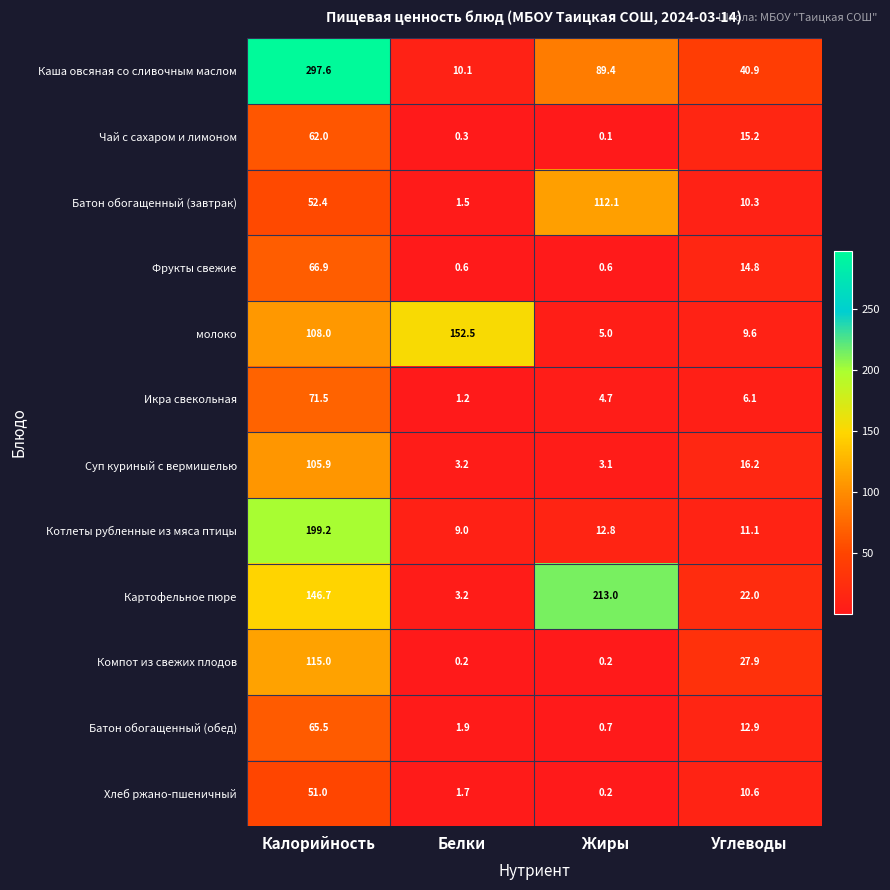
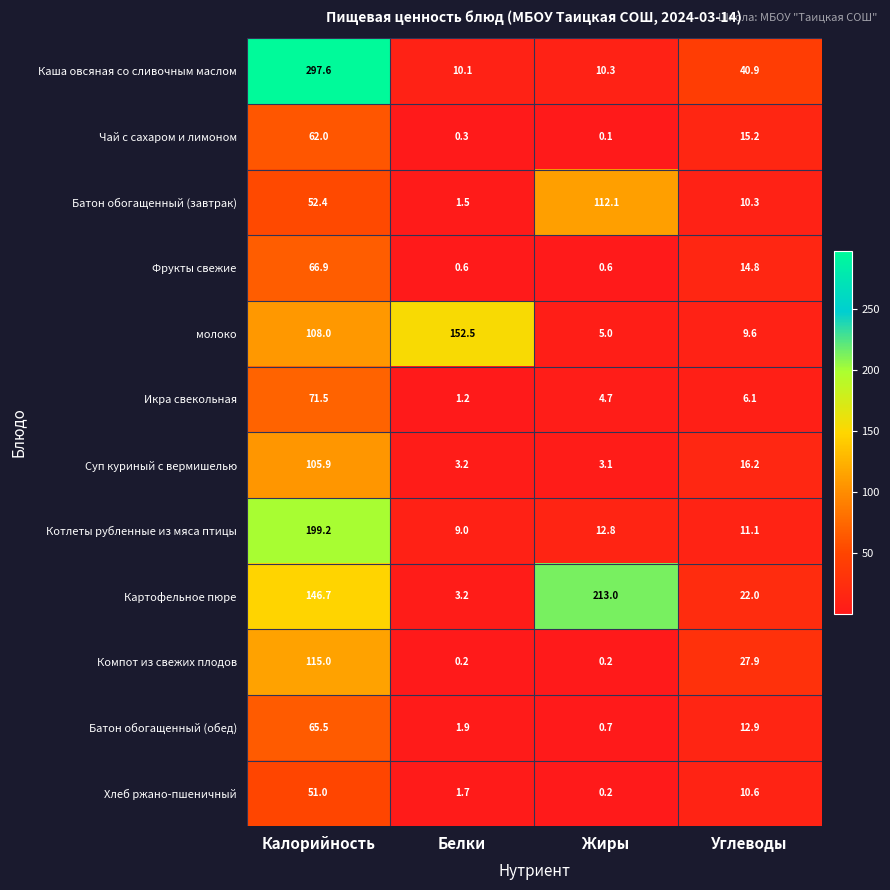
Каша овсяная со сливочным маслом, Жиры: 89.4 -> 10.3
